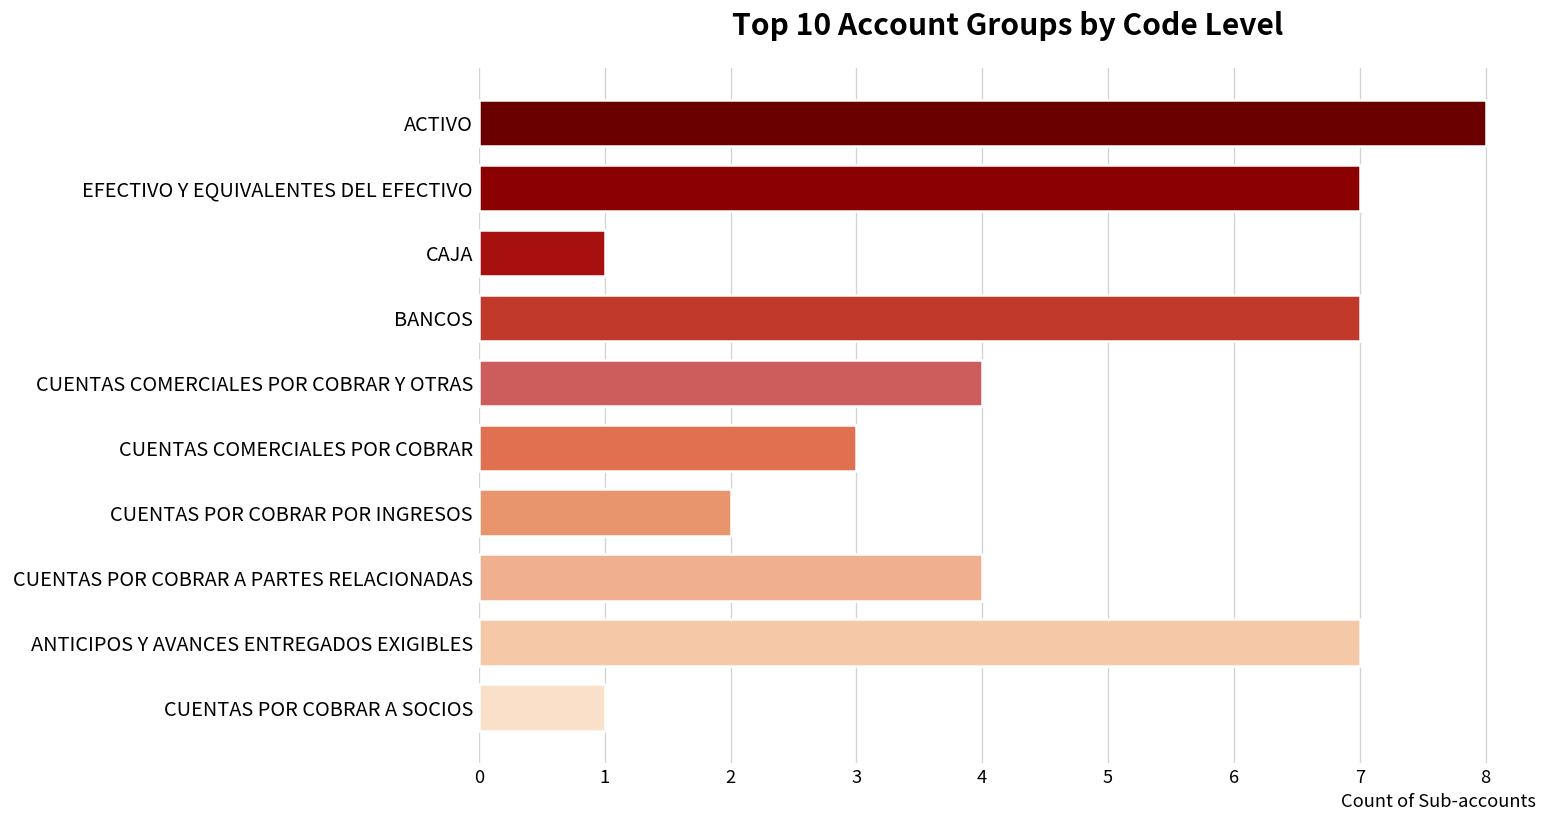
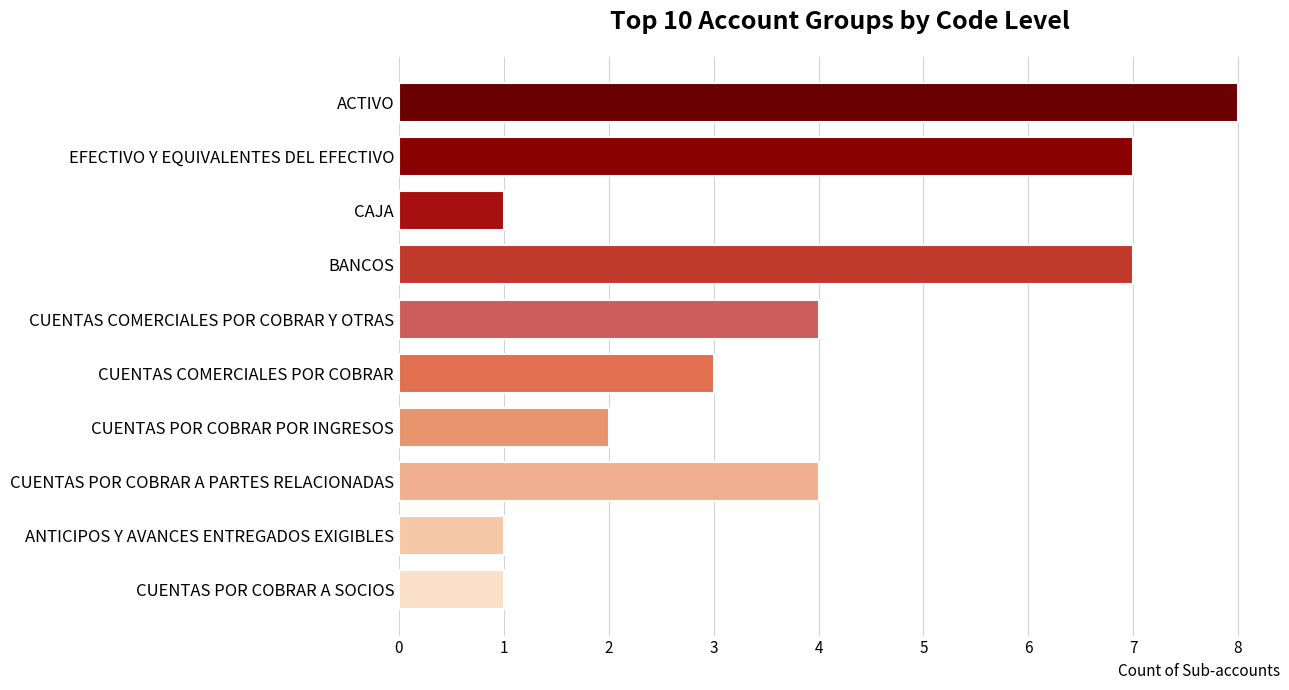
ANTICIPOS Y AVANCES ENTREGADOS EXIGIBLES: 7 -> 1
